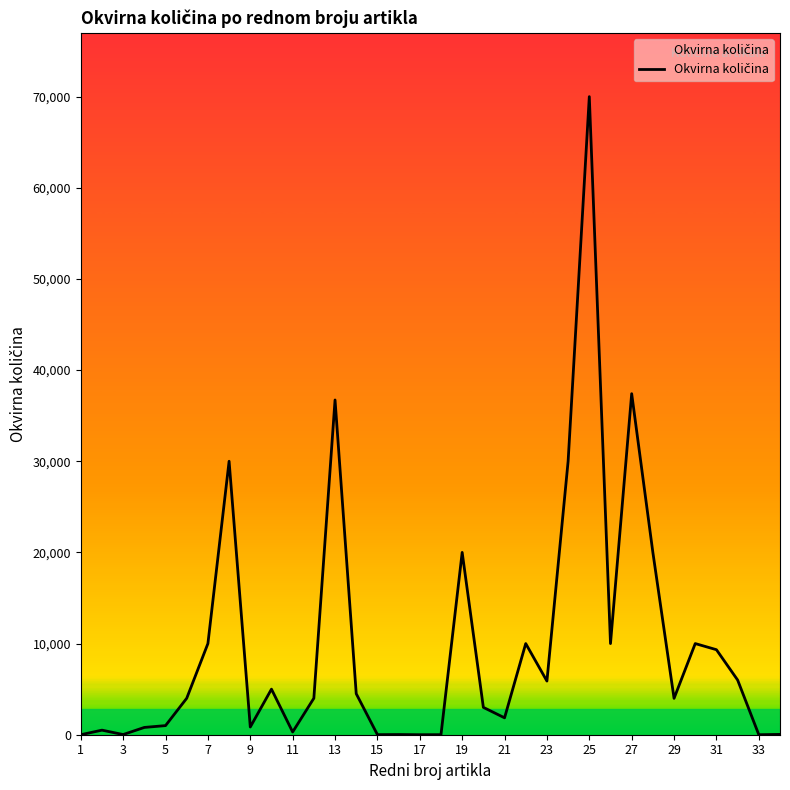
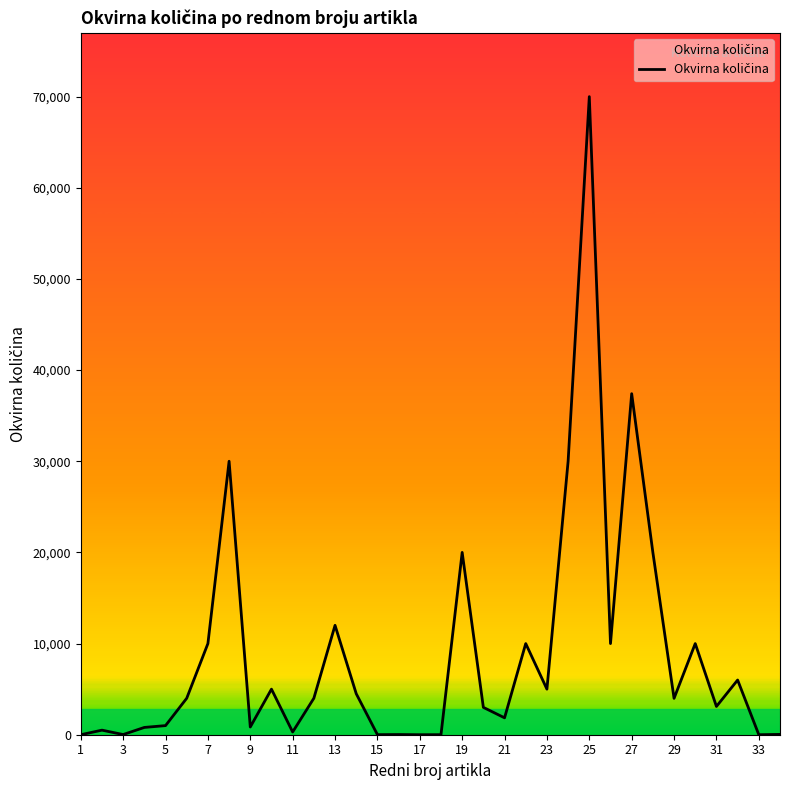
13: 37,000 -> 12,000
23: 6,000 -> 5,000
31: 9,000 -> 3,000
